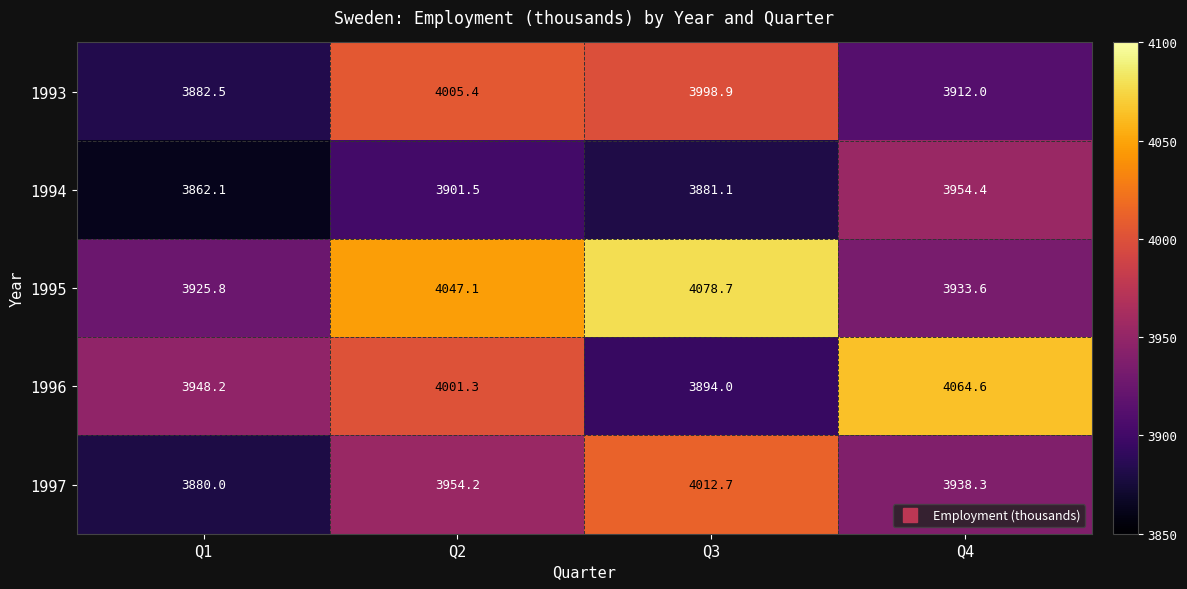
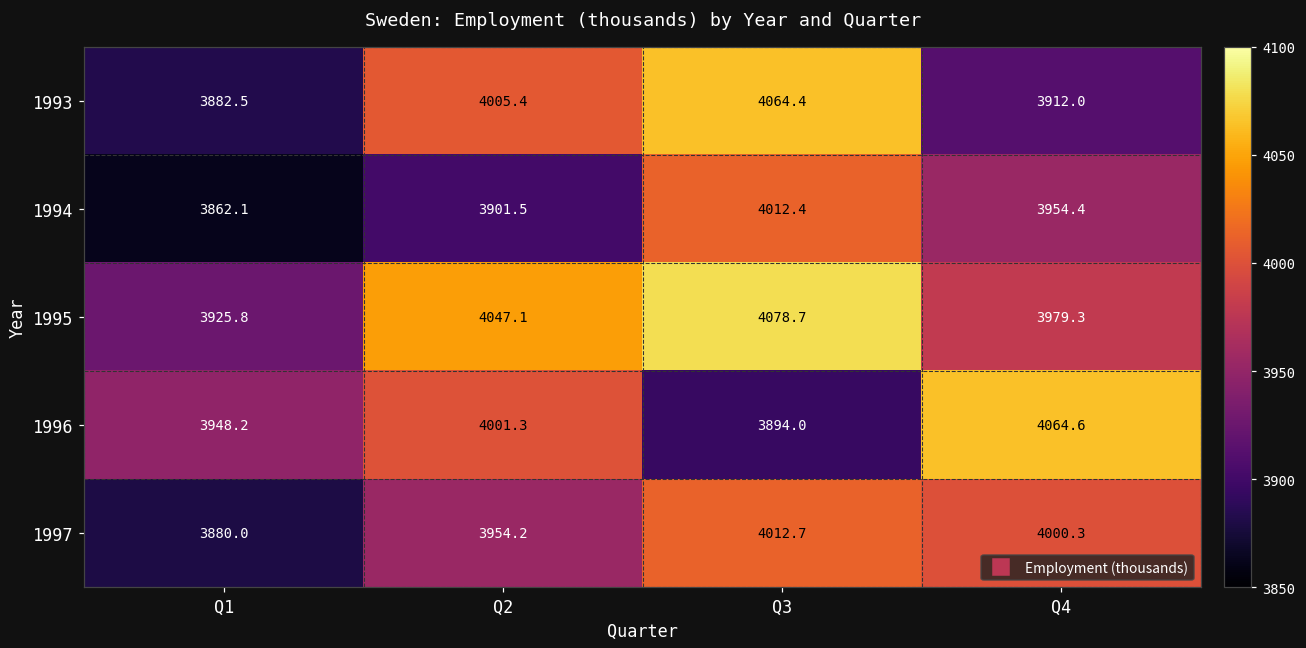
1993, Q3: 3998.9 -> 4064.4
1994, Q3: 3881.1 -> 4012.4
1995, Q4: 3933.6 -> 3979.3
1997, Q4: 3938.3 -> 4000.3
